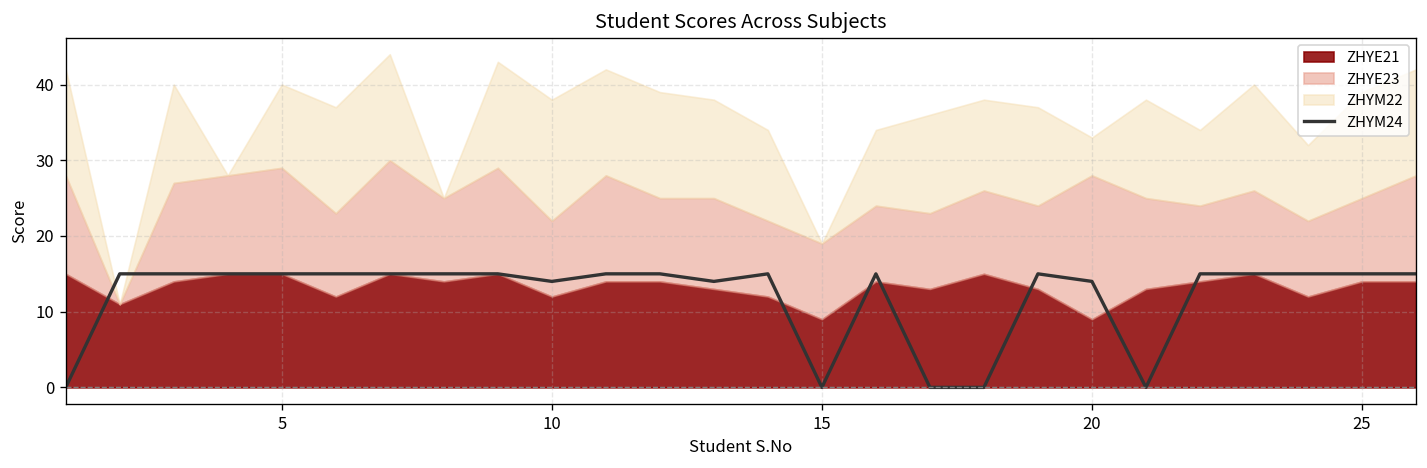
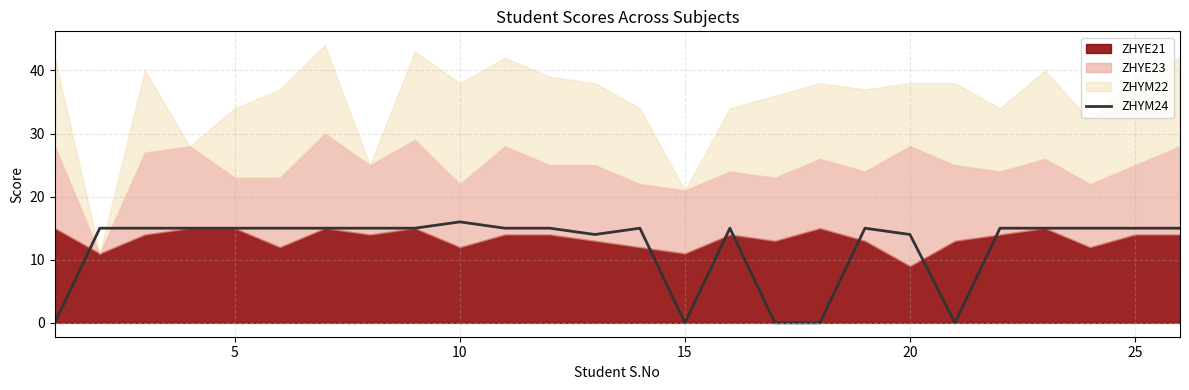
ZHYE23, 5: 14 -> 8
ZHYM24, 10: 14 -> 16
ZHYE21, 15: 9 -> 11
ZHYM22, 20: 5 -> 10
